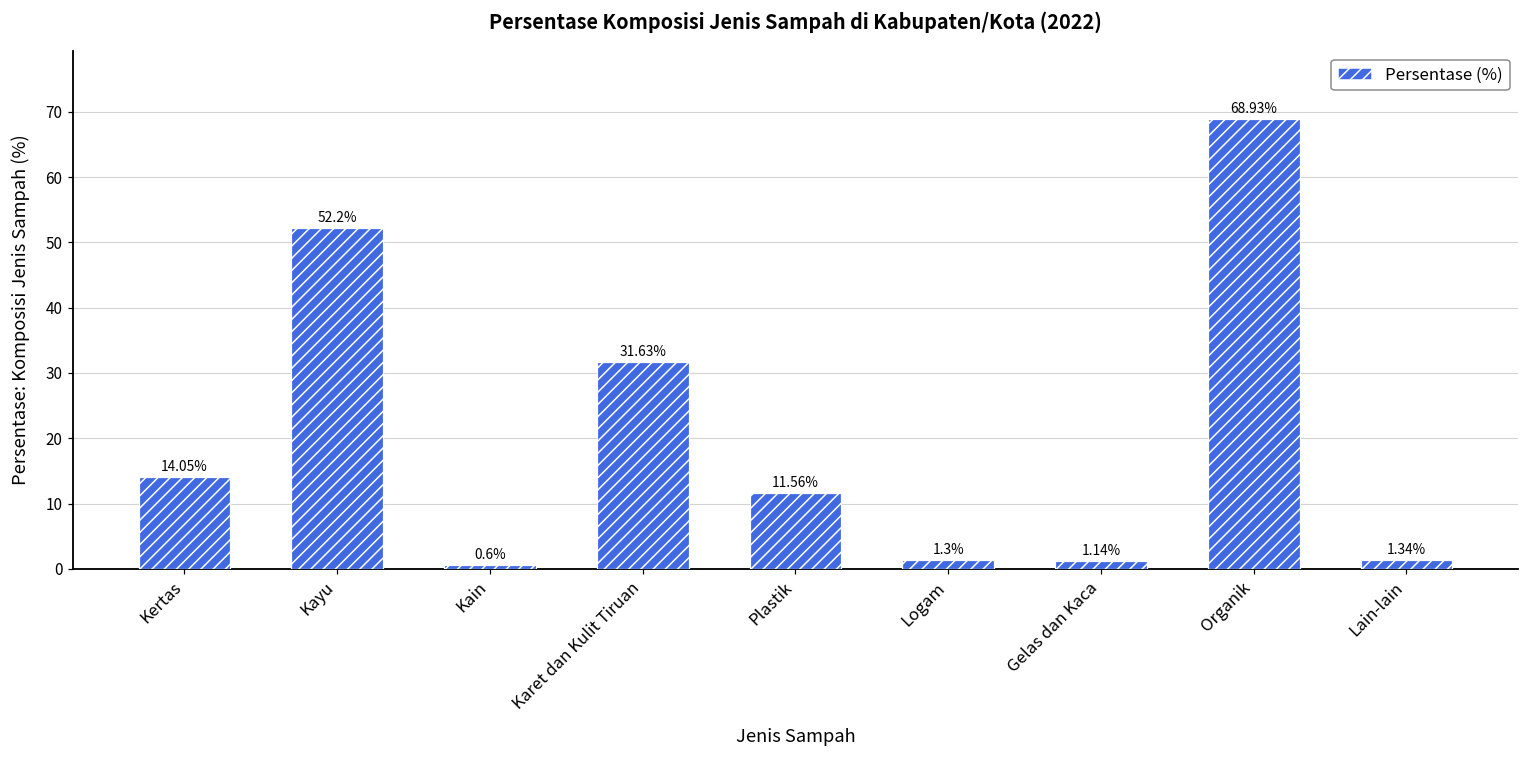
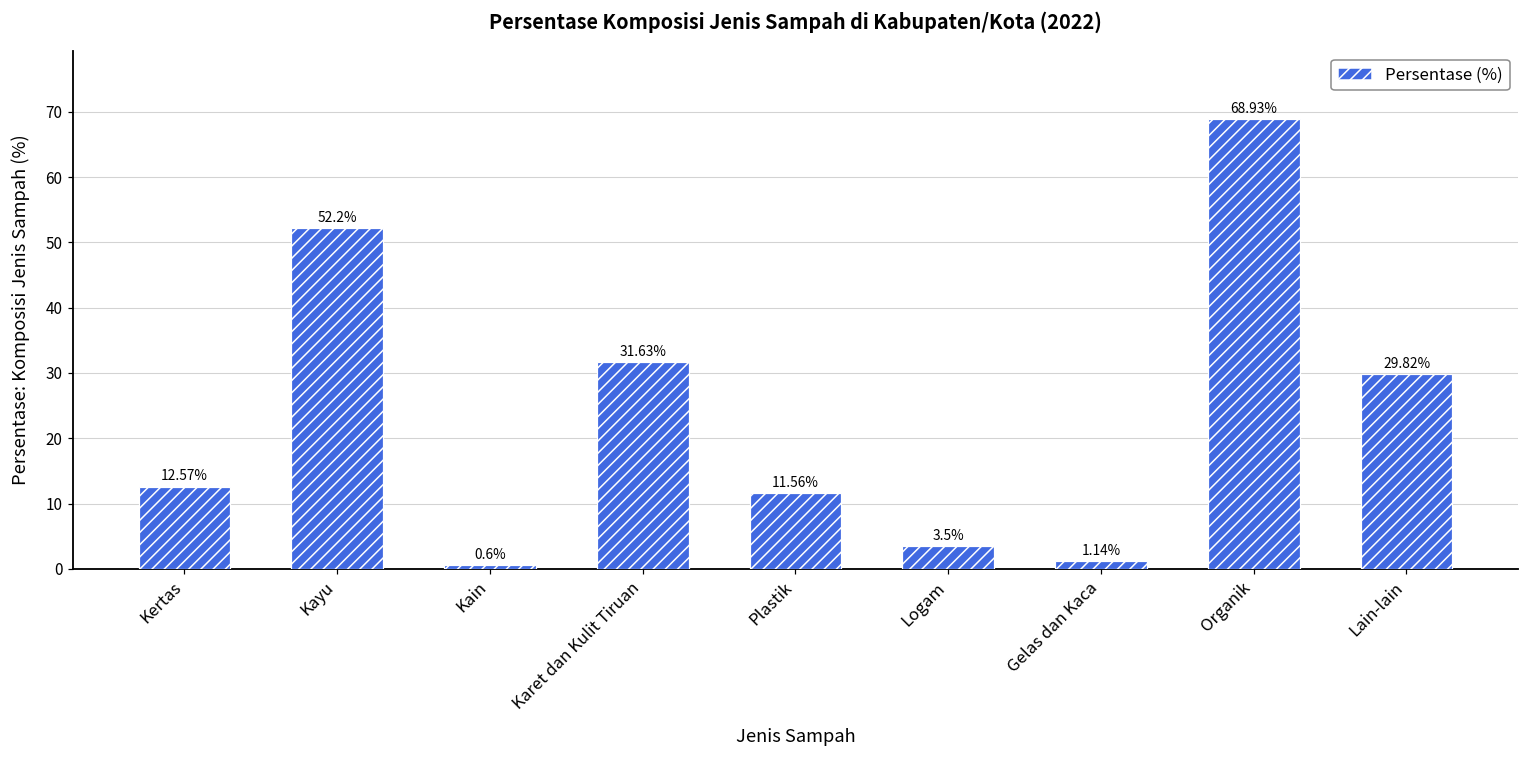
Kertas: 14.05% -> 12.57%
Logam: 1.3% -> 3.5%
Lain-lain: 1.34% -> 29.82%
